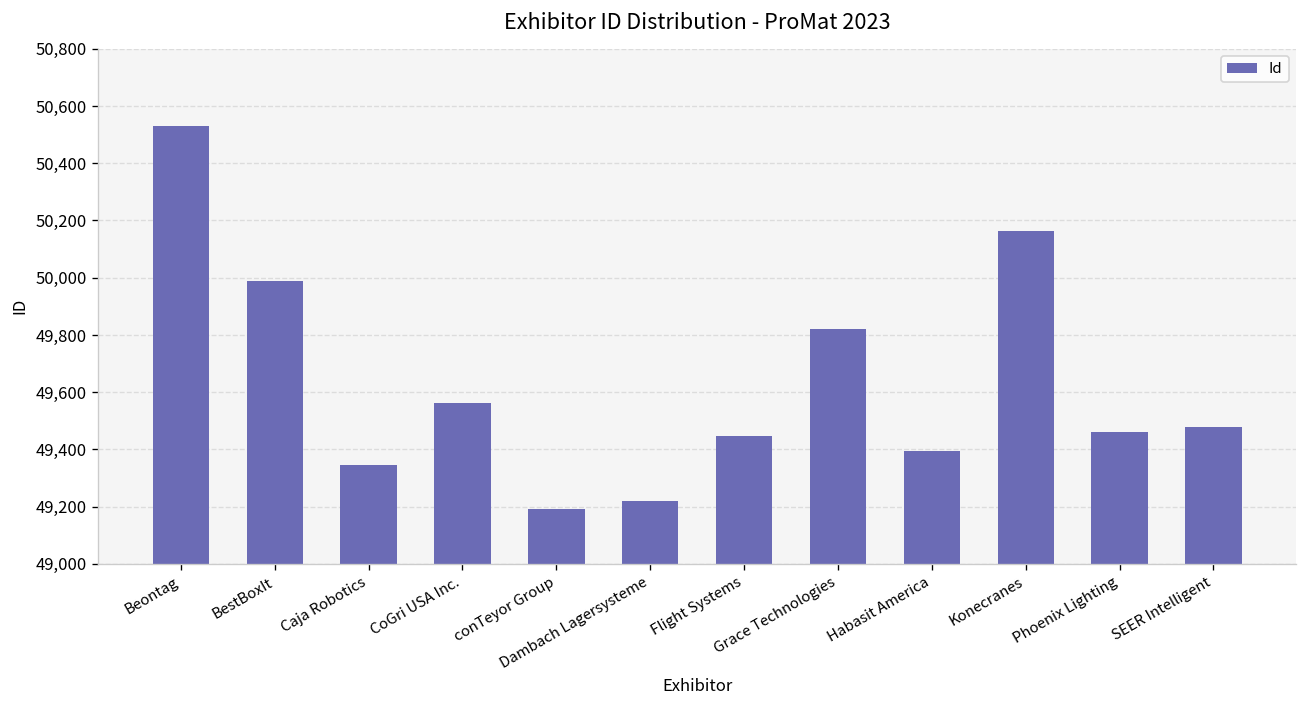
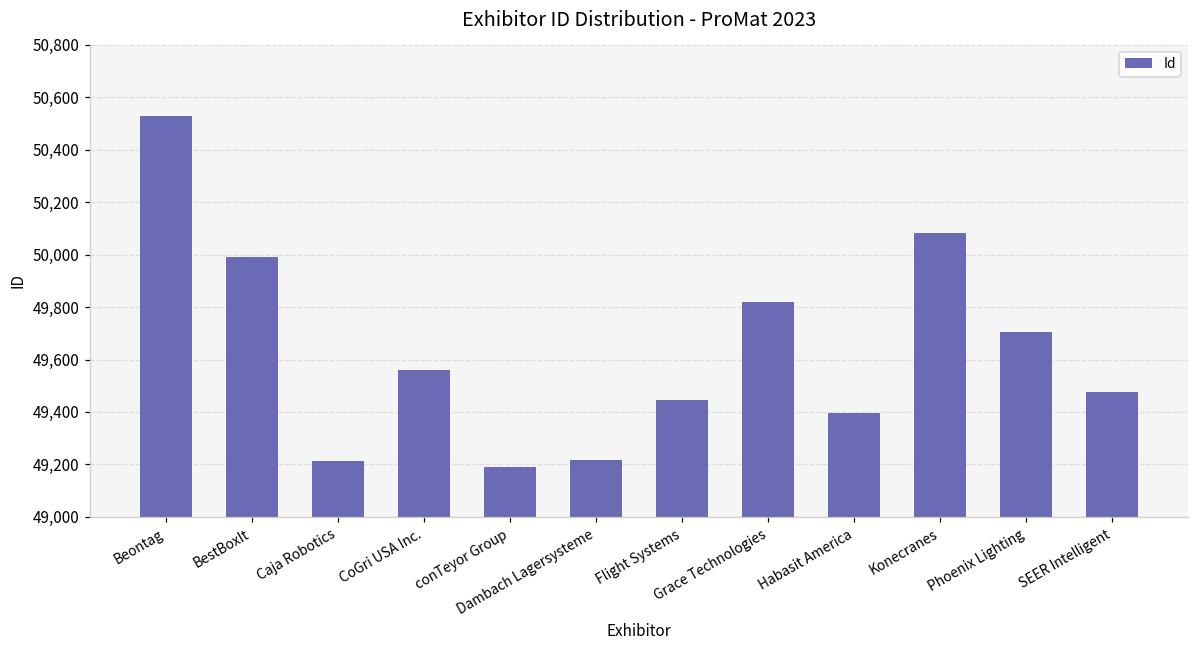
Caja Robotics: 49,350 -> 49,210
Konecranes: 50,160 -> 50,080
Phoenix Lighting: 49,460 -> 49,710
